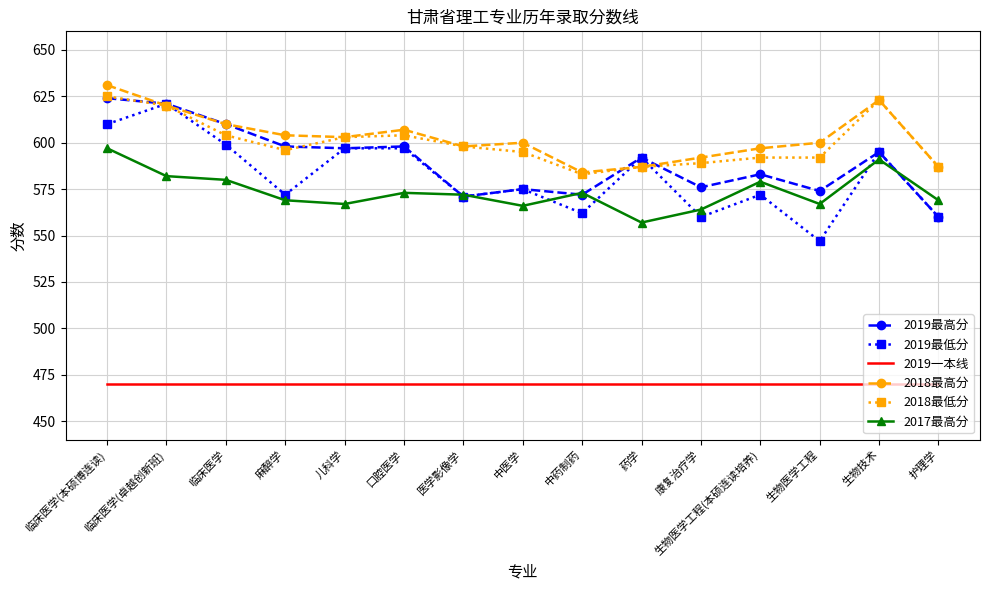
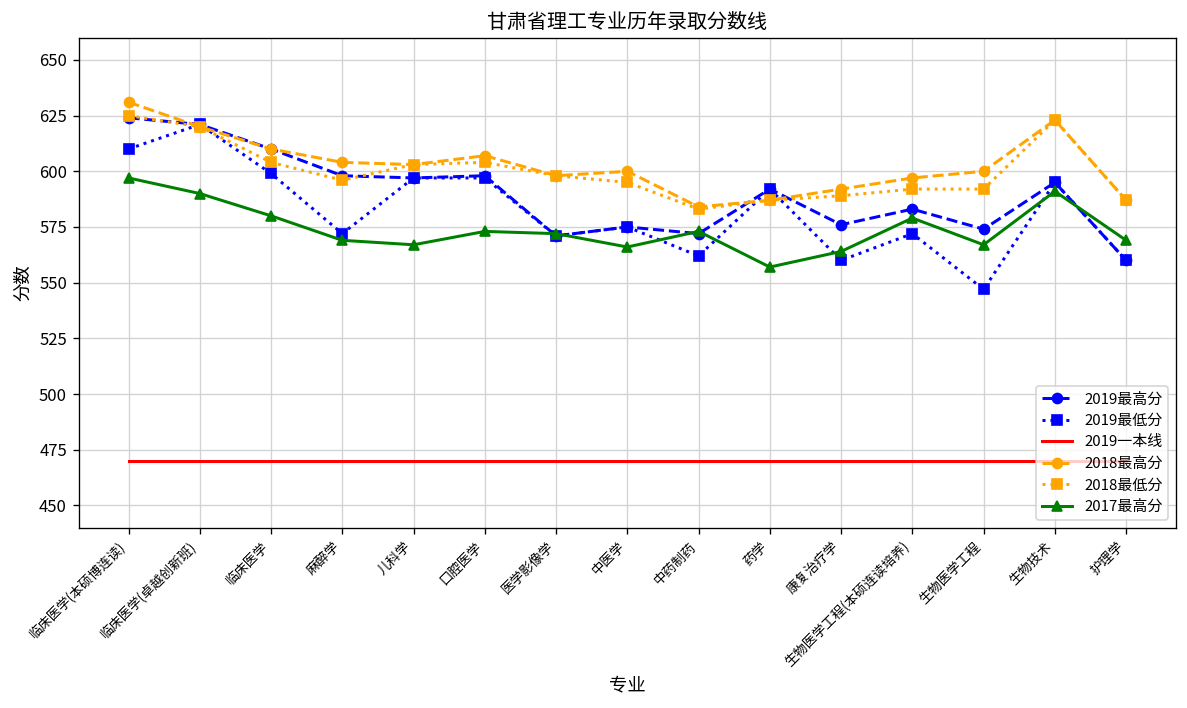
2017最高分, 临床医学(卓越创新班): 582 -> 590
